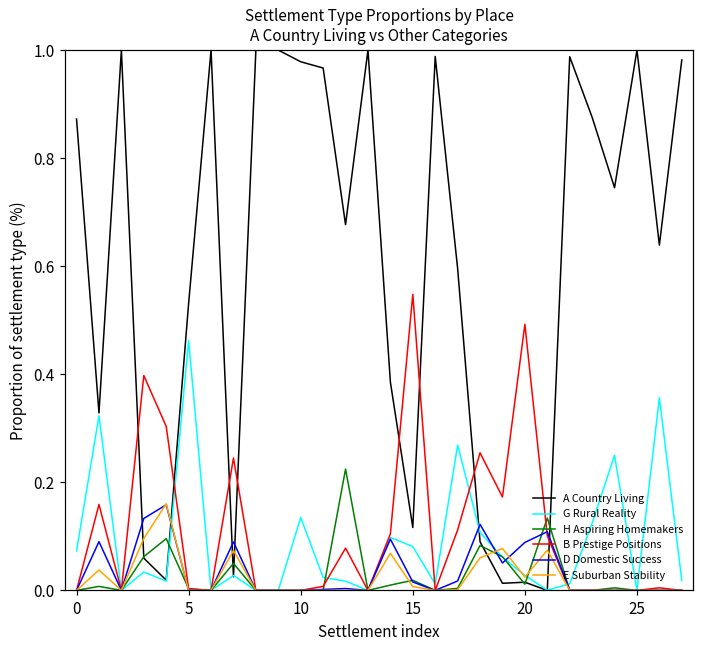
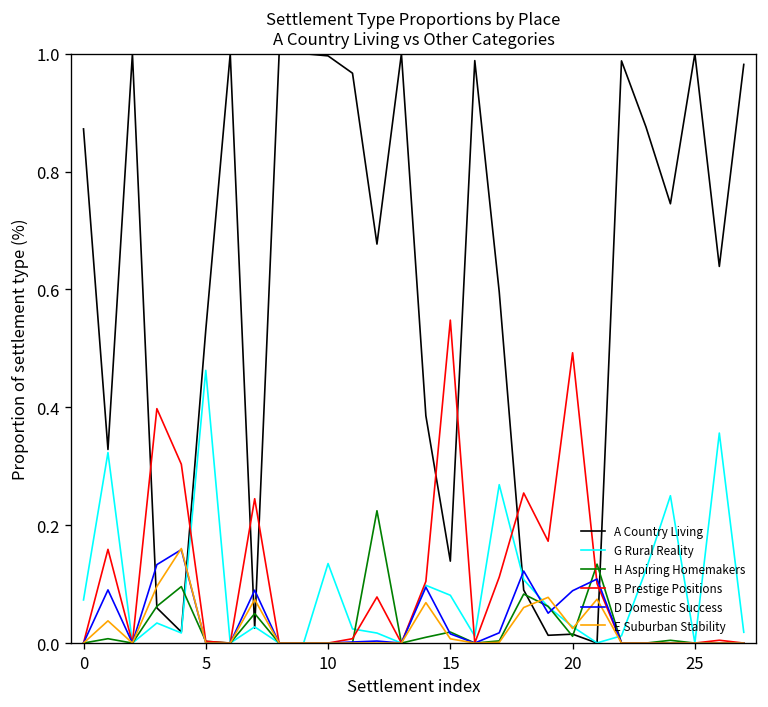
A Country Living, 10: 0.98 -> 1.00
A Country Living, 15: 0.12 -> 0.14
